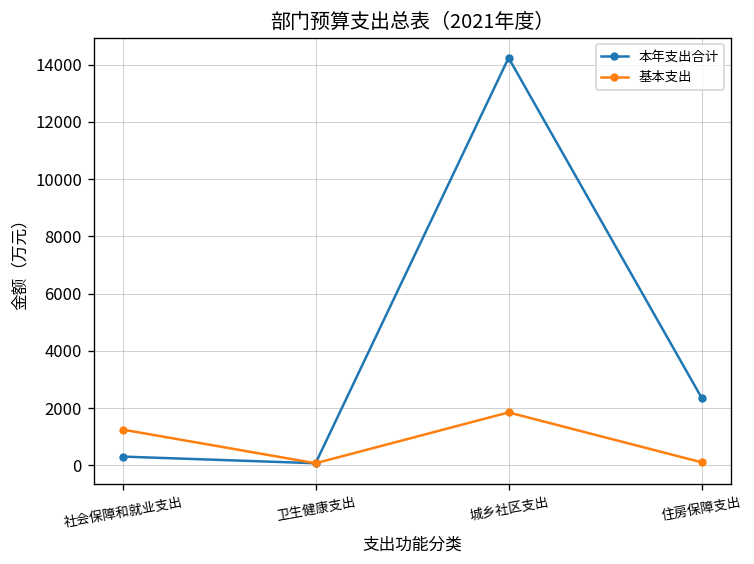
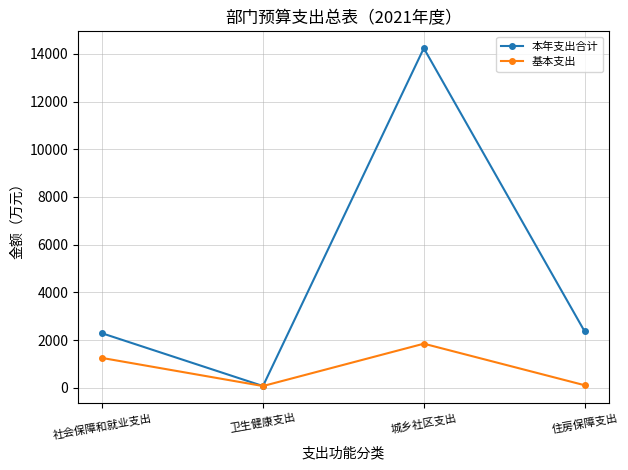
本年支出合计, 社会保障和就业支出: 300 -> 2300
